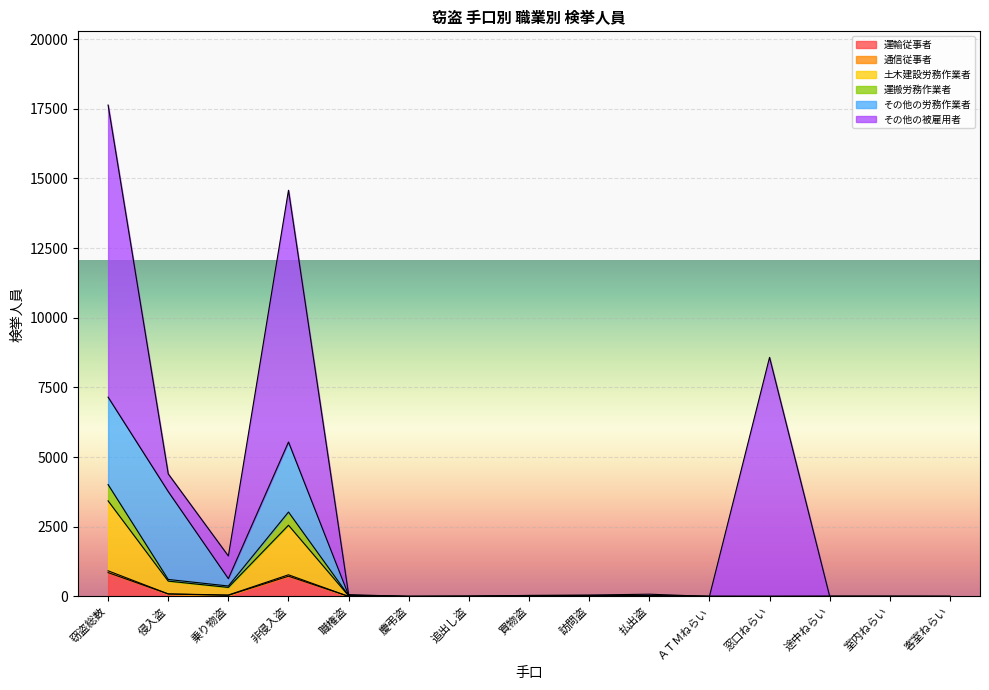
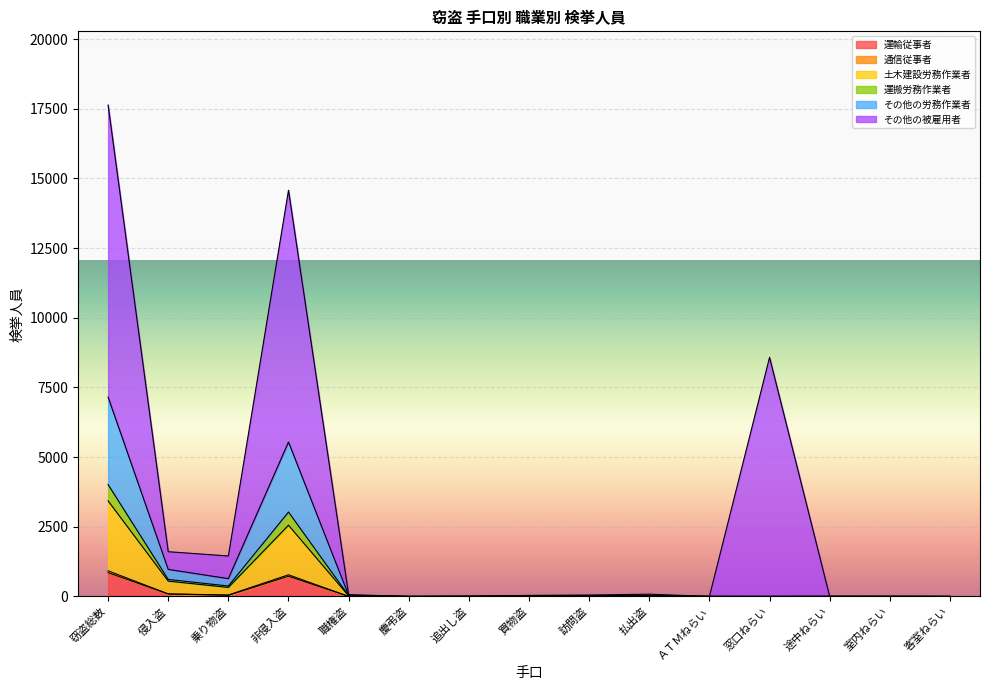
その他の労務作業者, 侵入盗: 3200 -> 400
